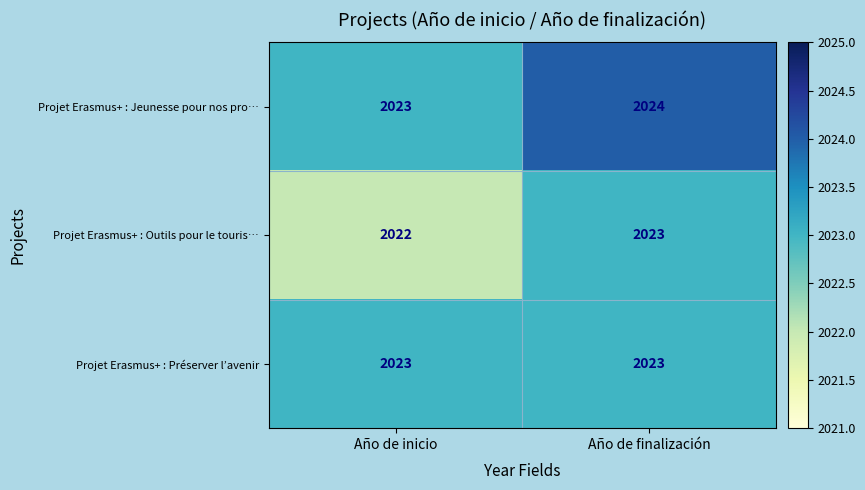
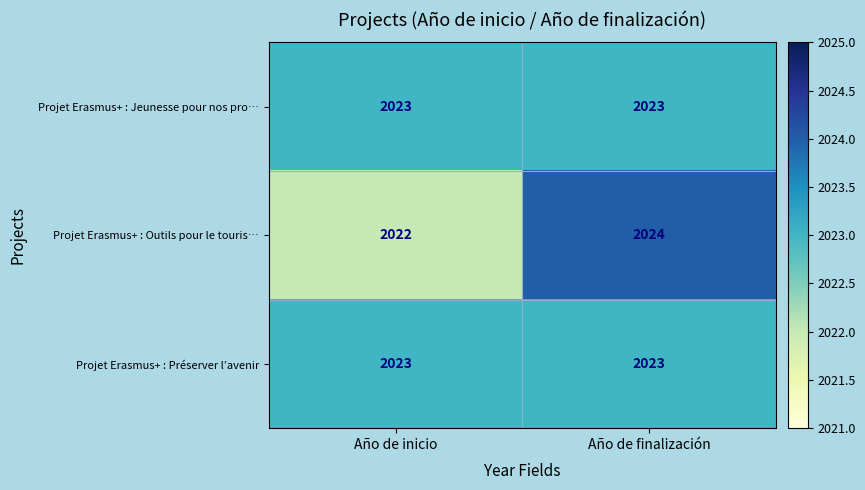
Projet Erasmus+ : Jeunesse pour nos pro…, Año de finalización: 2024 -> 2023
Projet Erasmus+ : Outils pour le touris…, Año de finalización: 2023 -> 2024
